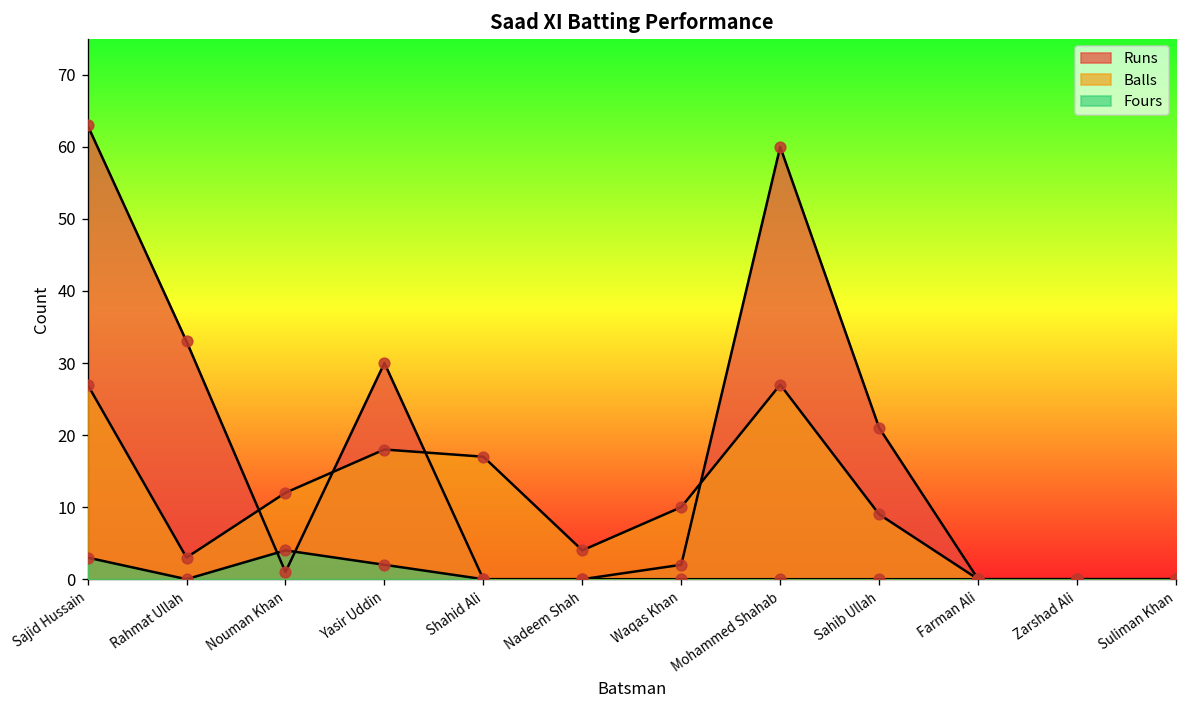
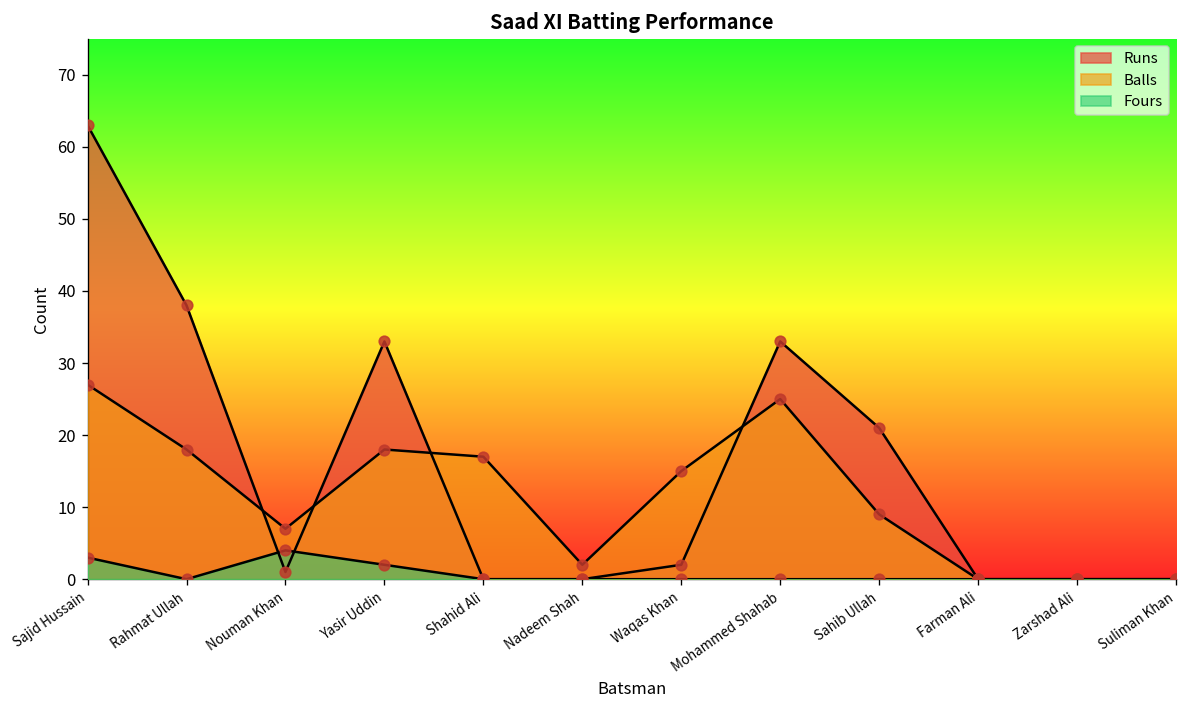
Runs, Rahmat Ullah: 33 -> 38
Balls, Rahmat Ullah: 3 -> 18
Balls, Nouman Khan: 12 -> 7
Runs, Yasir Uddin: 30 -> 33
Balls, Nadeem Shah: 4 -> 2
Balls, Waqas Khan: 10 -> 15
Runs, Mohammed Shahab: 60 -> 33
Balls, Mohammed Shahab: 27 -> 25
